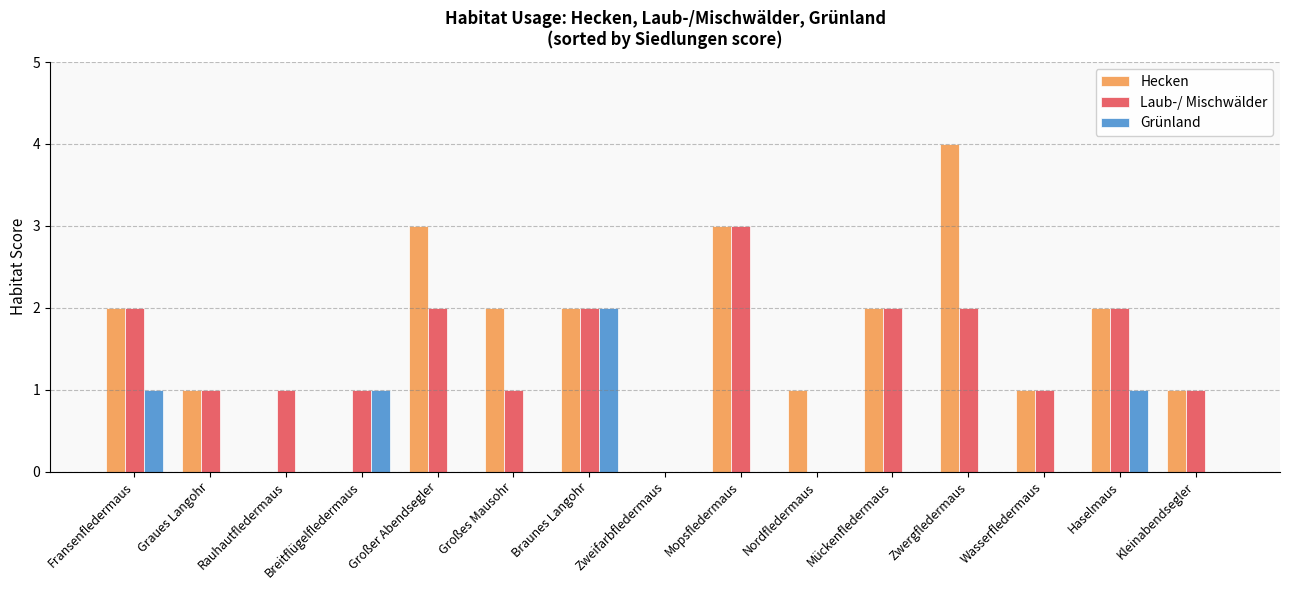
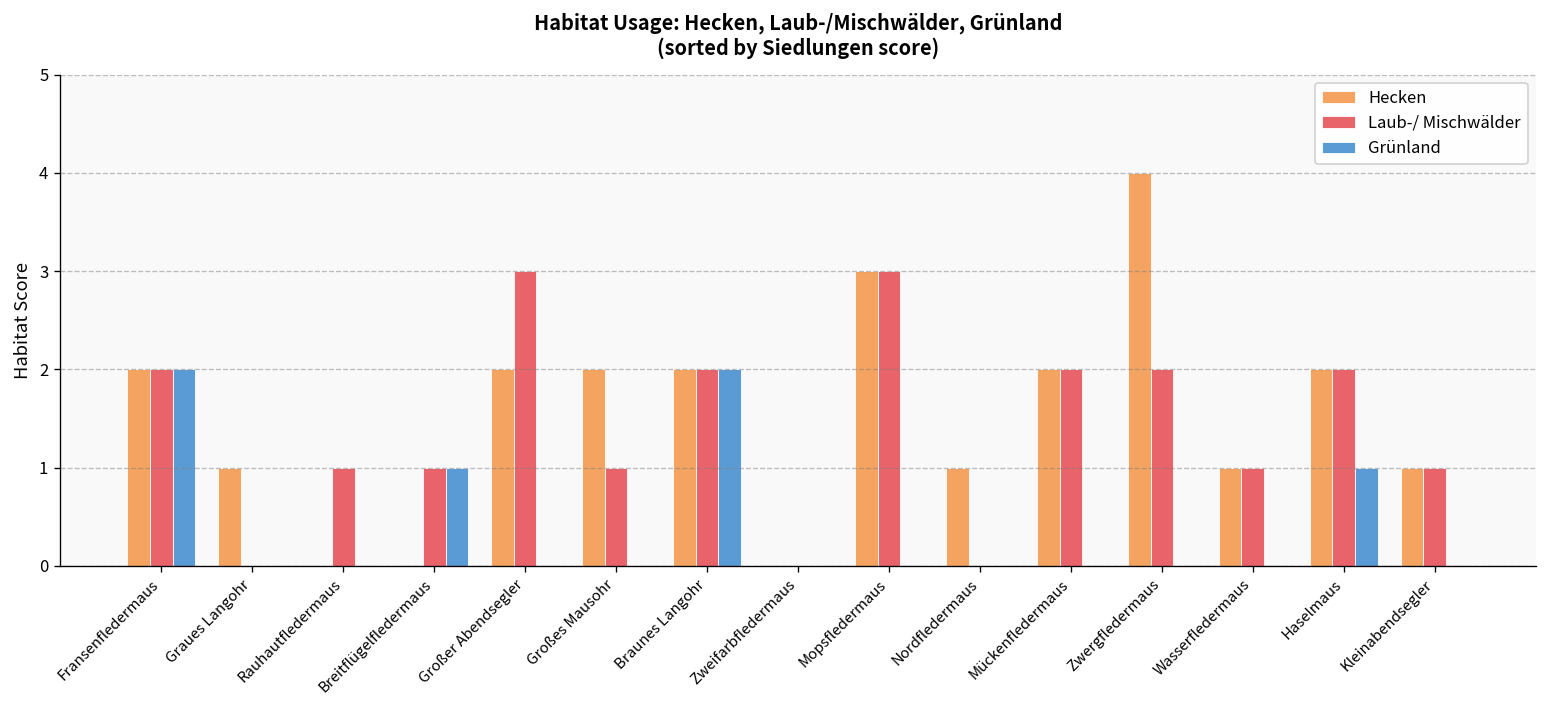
Grünland, Fransenfledermaus: 1 -> 2
Laub-/ Mischwälder, Graues Langohr: 1 -> 0
Hecken, Großer Abendsegler: 3 -> 2
Laub-/ Mischwälder, Großer Abendsegler: 2 -> 3
